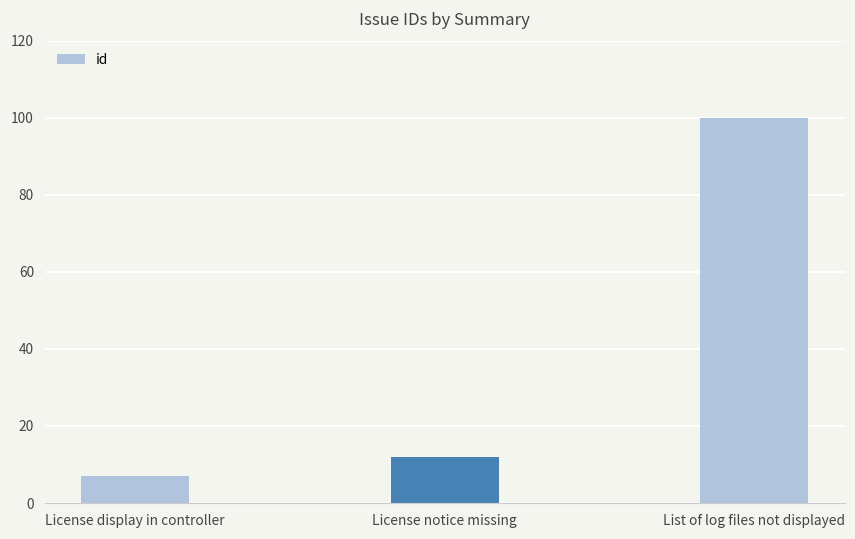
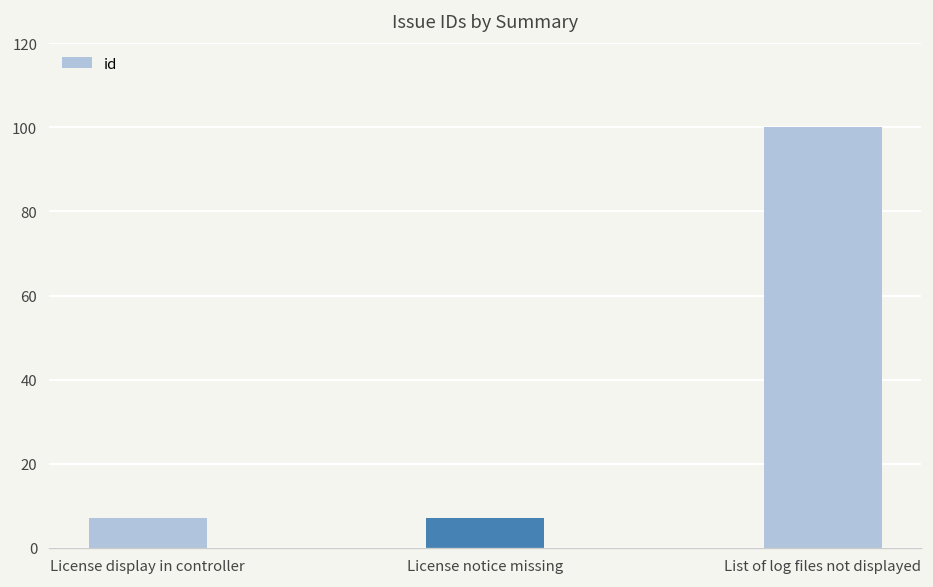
License notice missing: 12 -> 7
